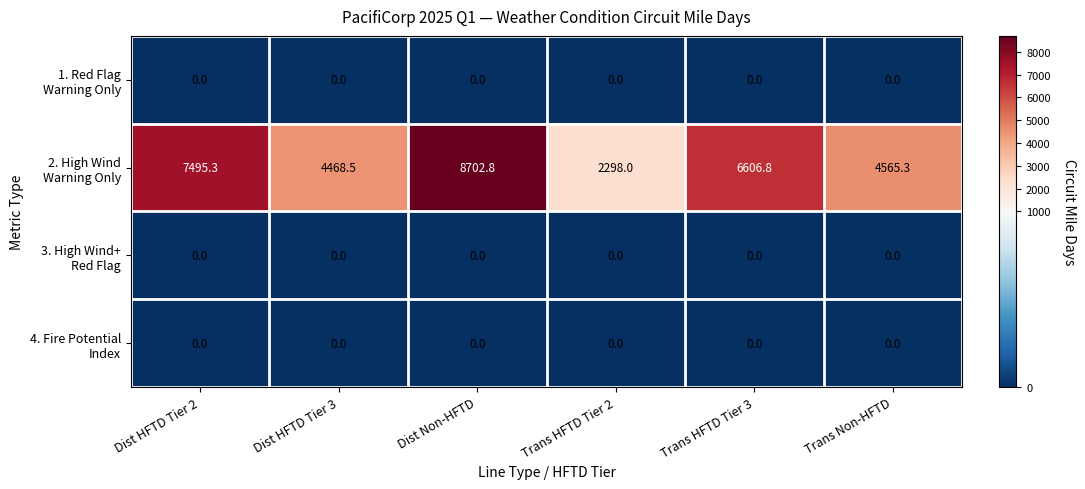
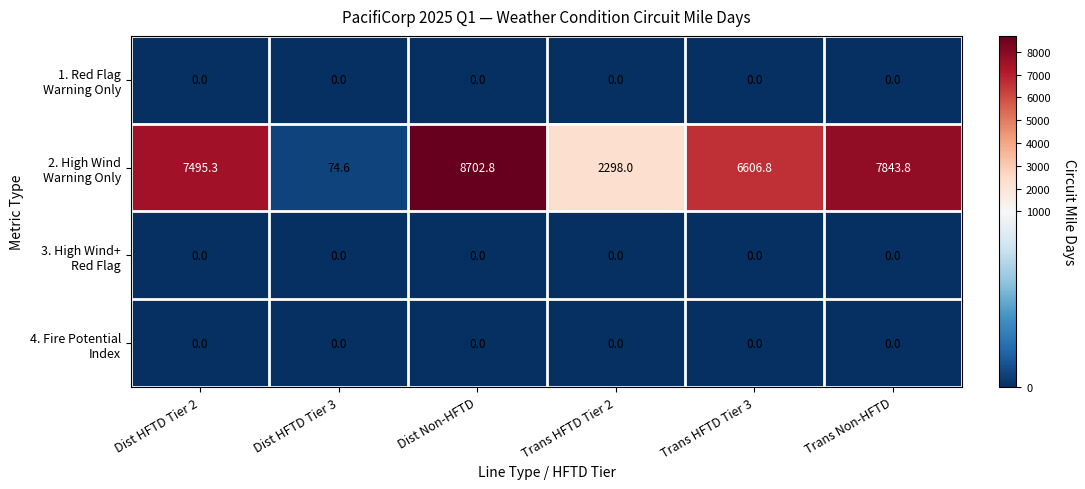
2. High Wind Warning Only, Dist HFTD Tier 3: 4468.5 -> 74.6
2. High Wind Warning Only, Trans Non-HFTD: 4565.3 -> 7843.8
